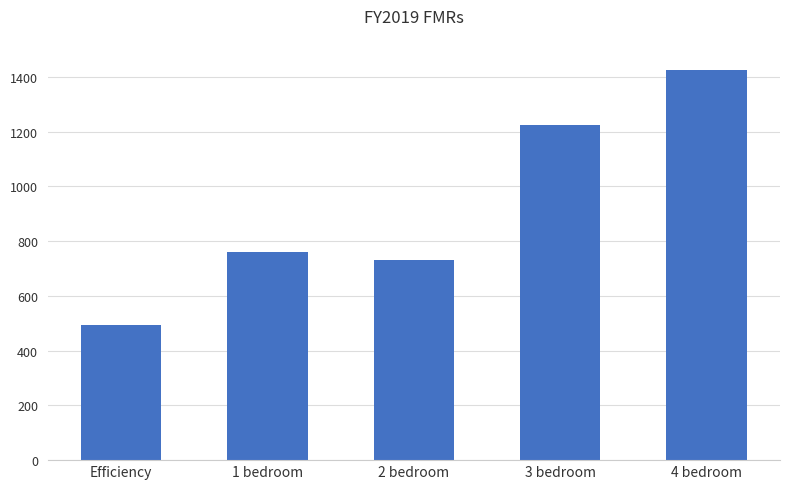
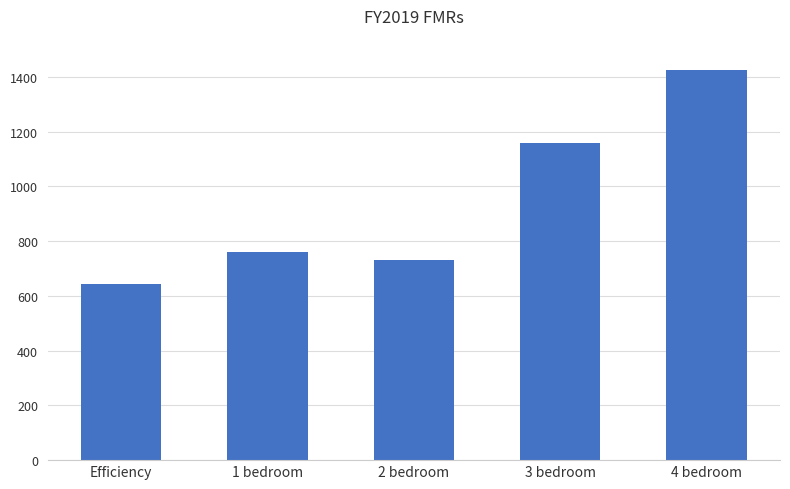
Efficiency: 500 -> 640
3 bedroom: 1230 -> 1160
